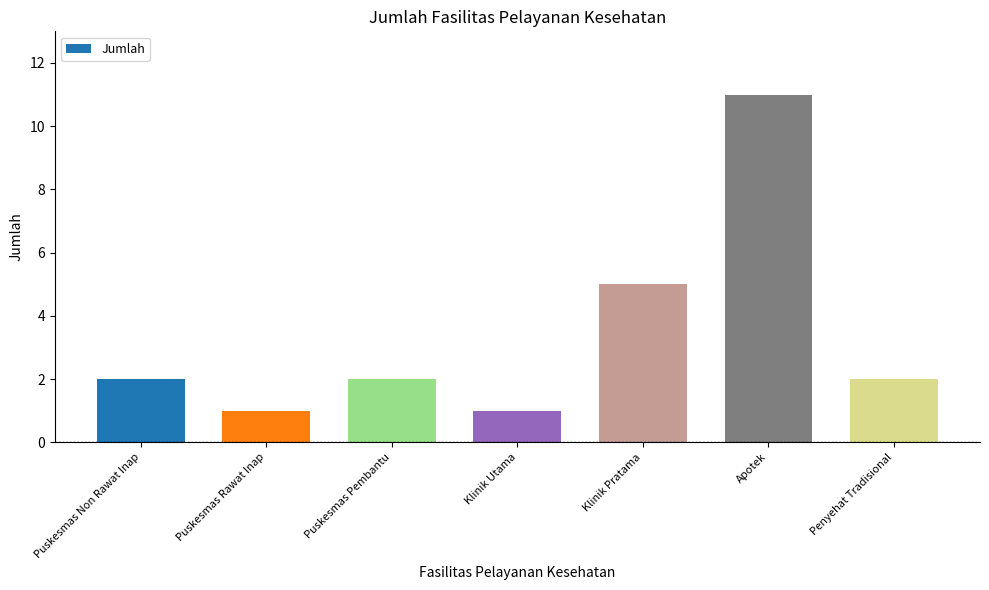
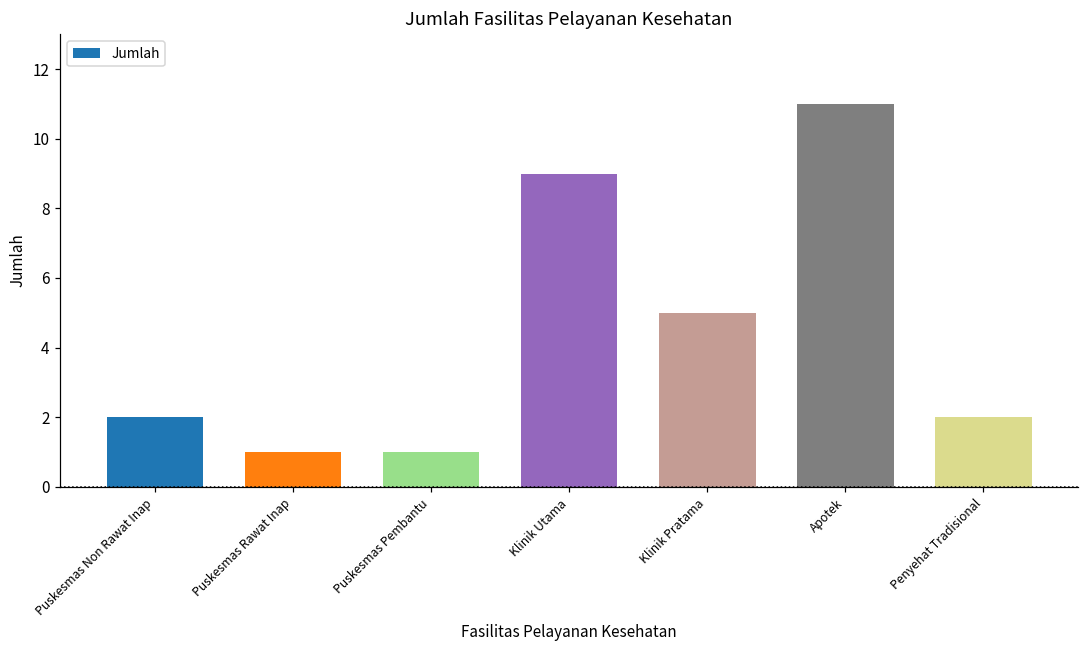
Puskesmas Pembantu: 2 -> 1
Klinik Utama: 1 -> 9
